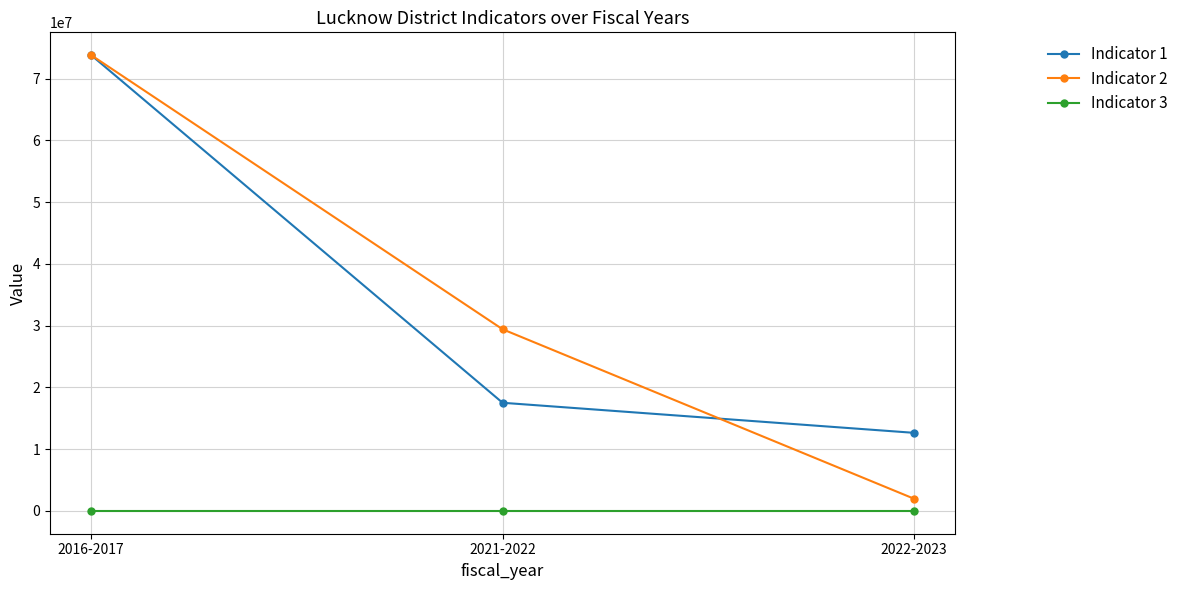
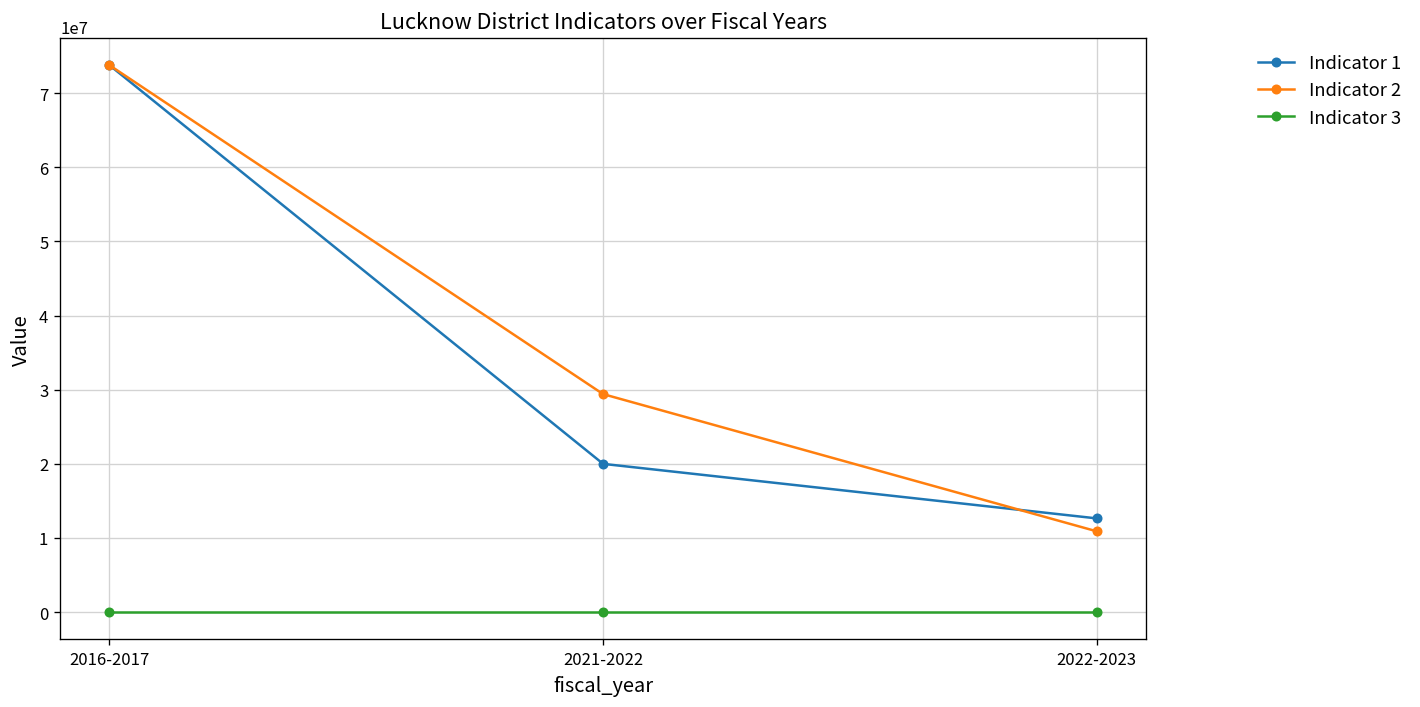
Indicator 1, 2021-2022: 18000000 -> 20000000
Indicator 2, 2022-2023: 2000000 -> 11000000
